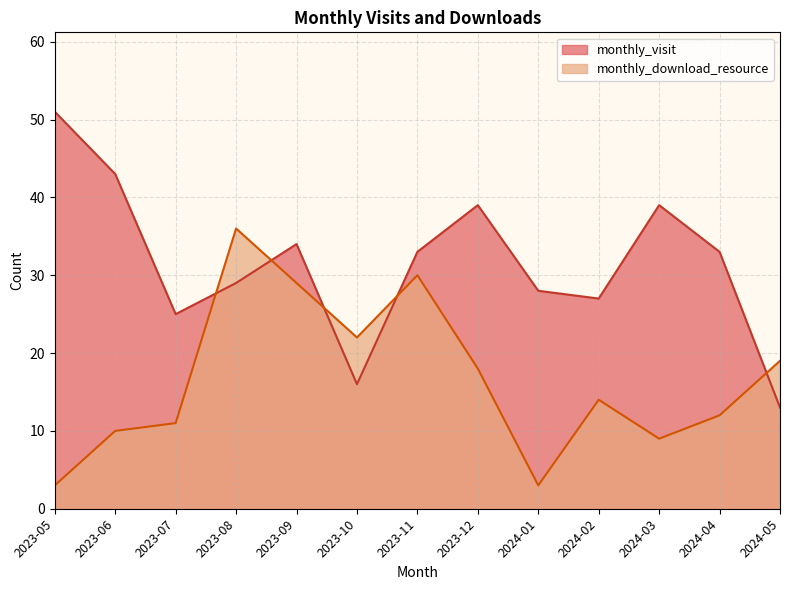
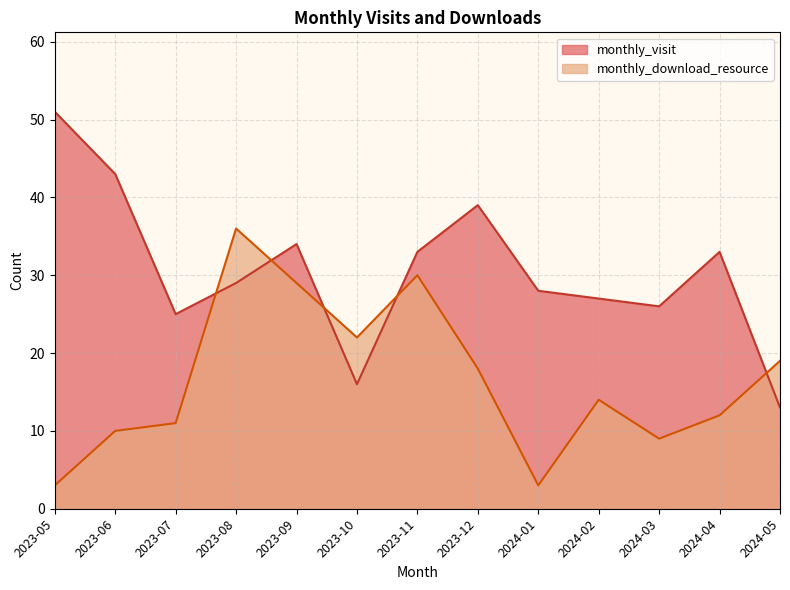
monthly_visit, 2024-03: 39 -> 26
